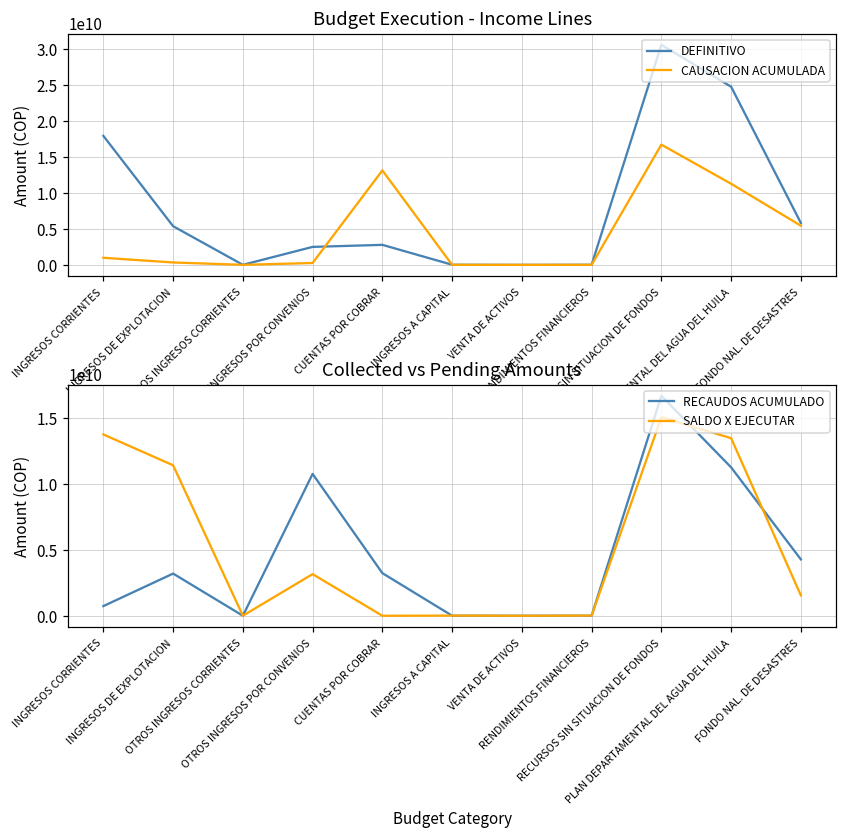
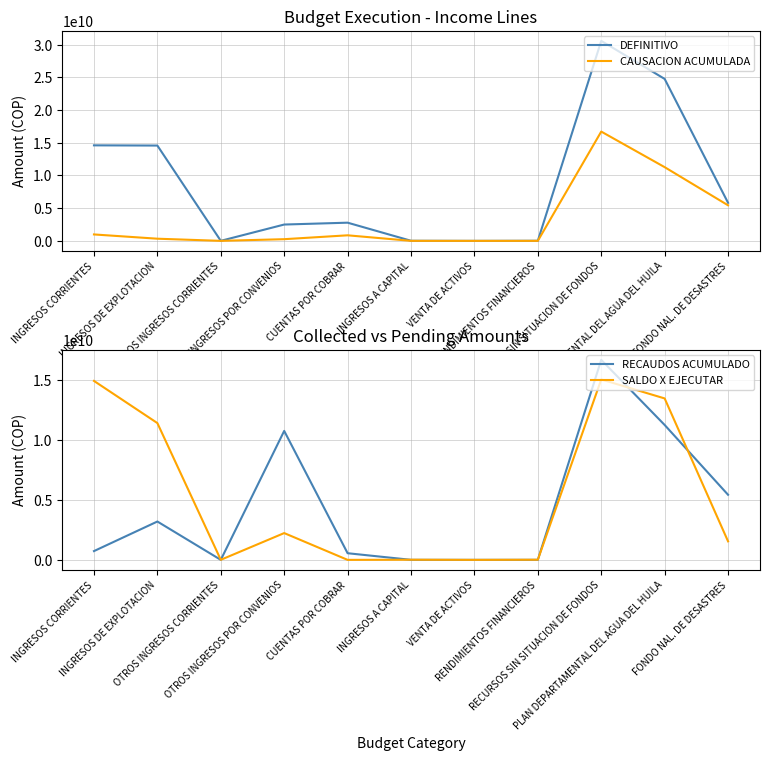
Budget Execution - Income Lines, DEFINITIVO, INGRESOS CORRIENTES: 18000000000 -> 15000000000
Budget Execution - Income Lines, DEFINITIVO, INGRESOS DE EXPLOTACION: 5000000000 -> 15000000000
Budget Execution - Income Lines, CAUSACION ACUMULADA, CUENTAS POR COBRAR: 13000000000 -> 1000000000
Collected vs Pending Amounts, SALDO X EJECUTAR, INGRESOS CORRIENTES: 13800000000 -> 15000000000
Collected vs Pending Amounts, SALDO X EJECUTAR, OTROS INGRESOS POR CONVENIOS: 3200000000 -> 2200000000
Collected vs Pending Amounts, RECAUDOS ACUMULADO, CUENTAS POR COBRAR: 3200000000 -> 600000000
Collected vs Pending Amounts, RECAUDOS ACUMULADO, FONDO NAL. DE DESASTRES: 4300000000 -> 5400000000
